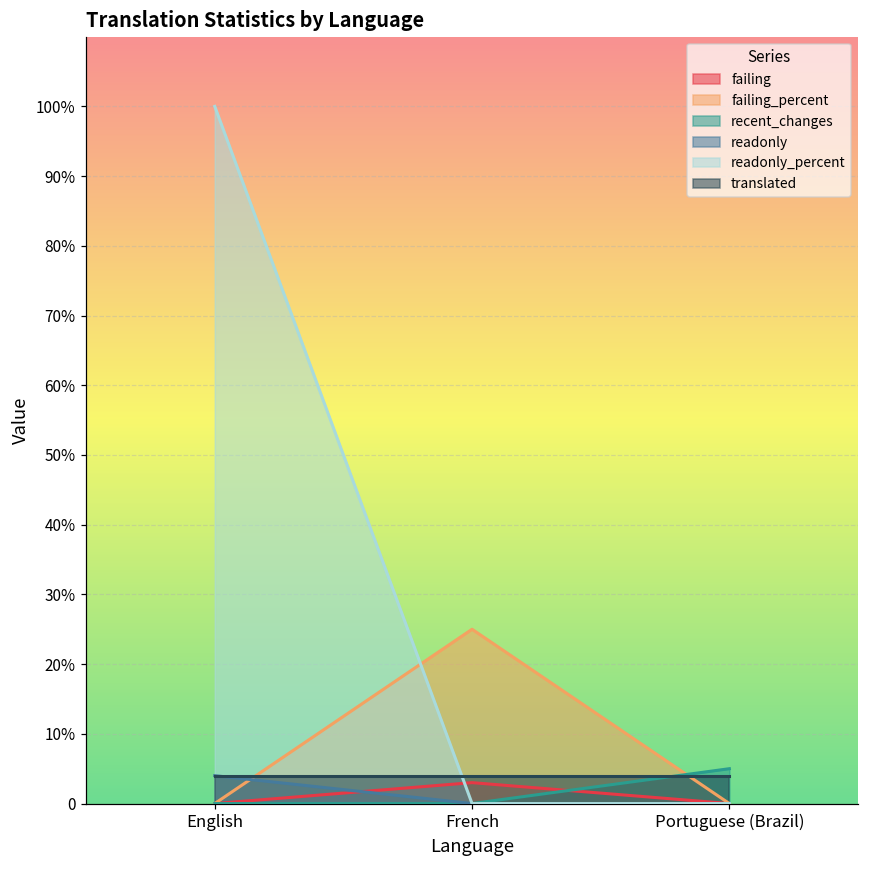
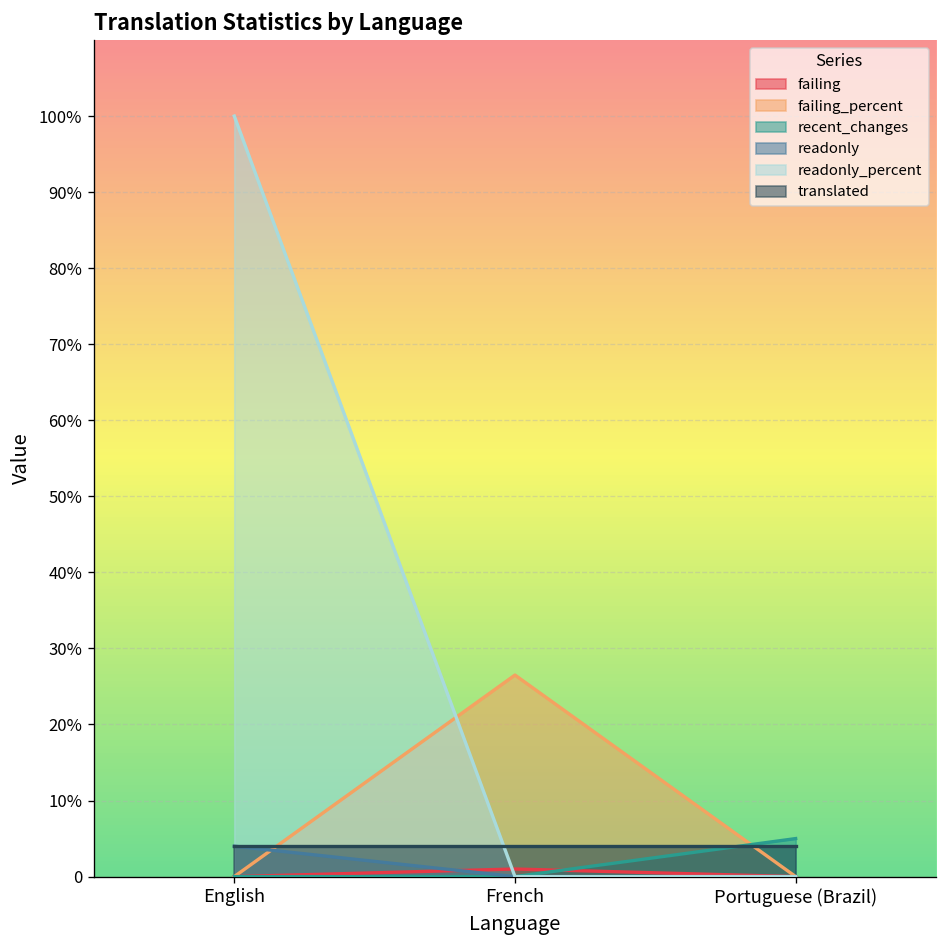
failing, French: 3% -> 1%
failing_percent, French: 25% -> 27%
